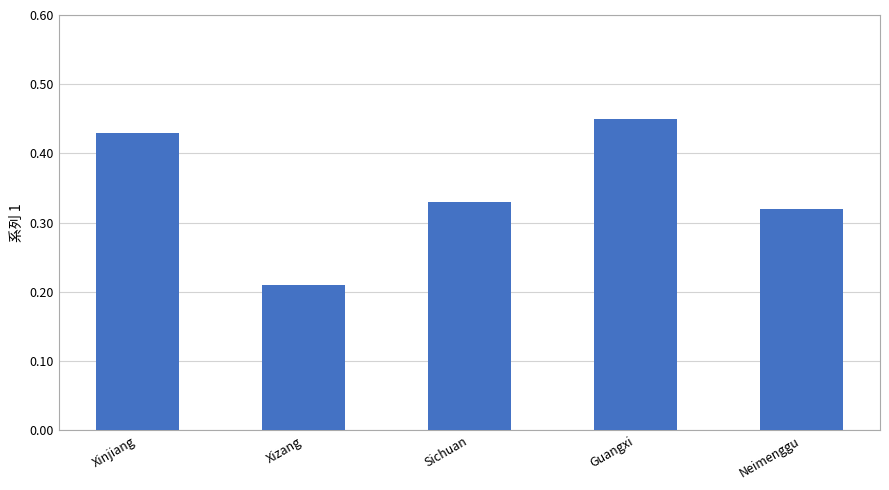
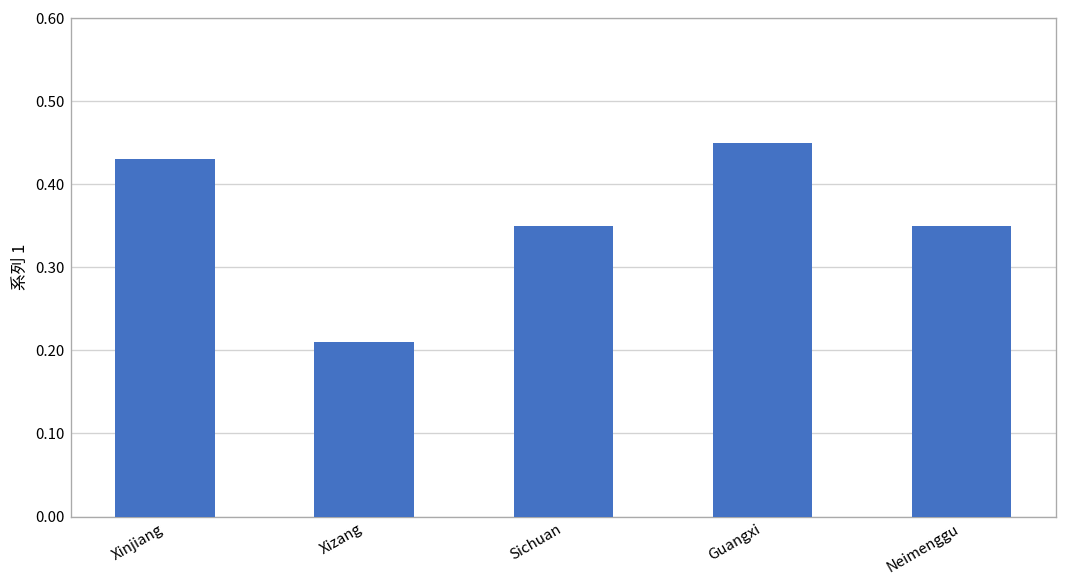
Sichuan: 0.33 -> 0.35
Neimenggu: 0.32 -> 0.35
